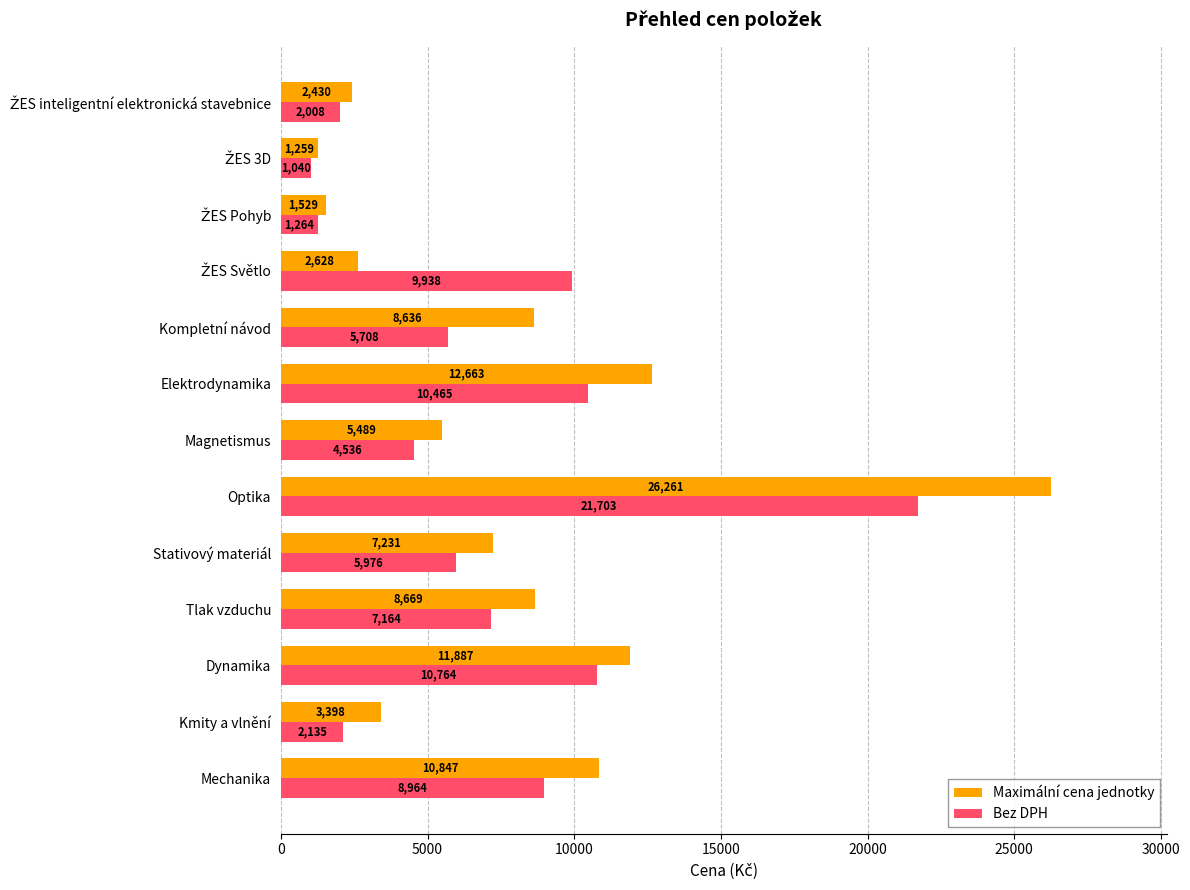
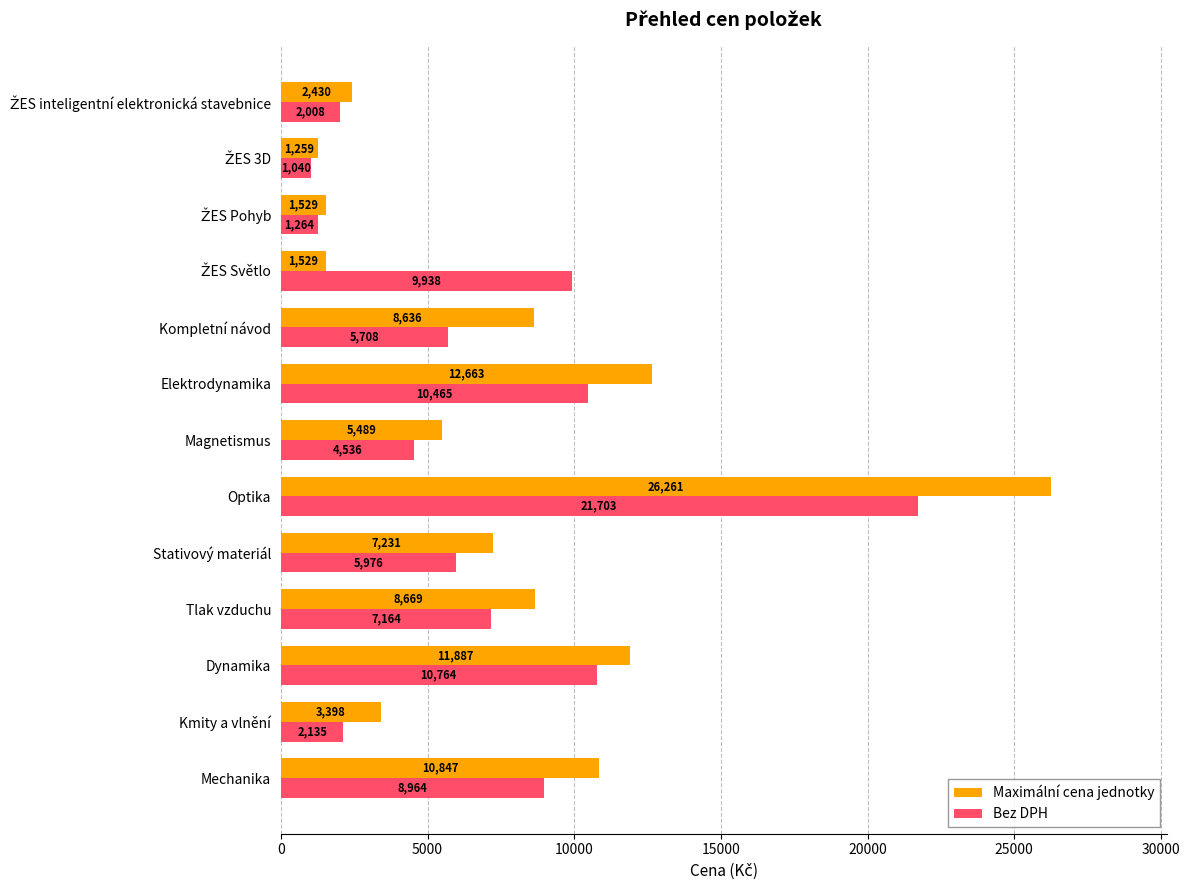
Maximální cena jednotky, ŽES Světlo: 2,628 -> 1,529
